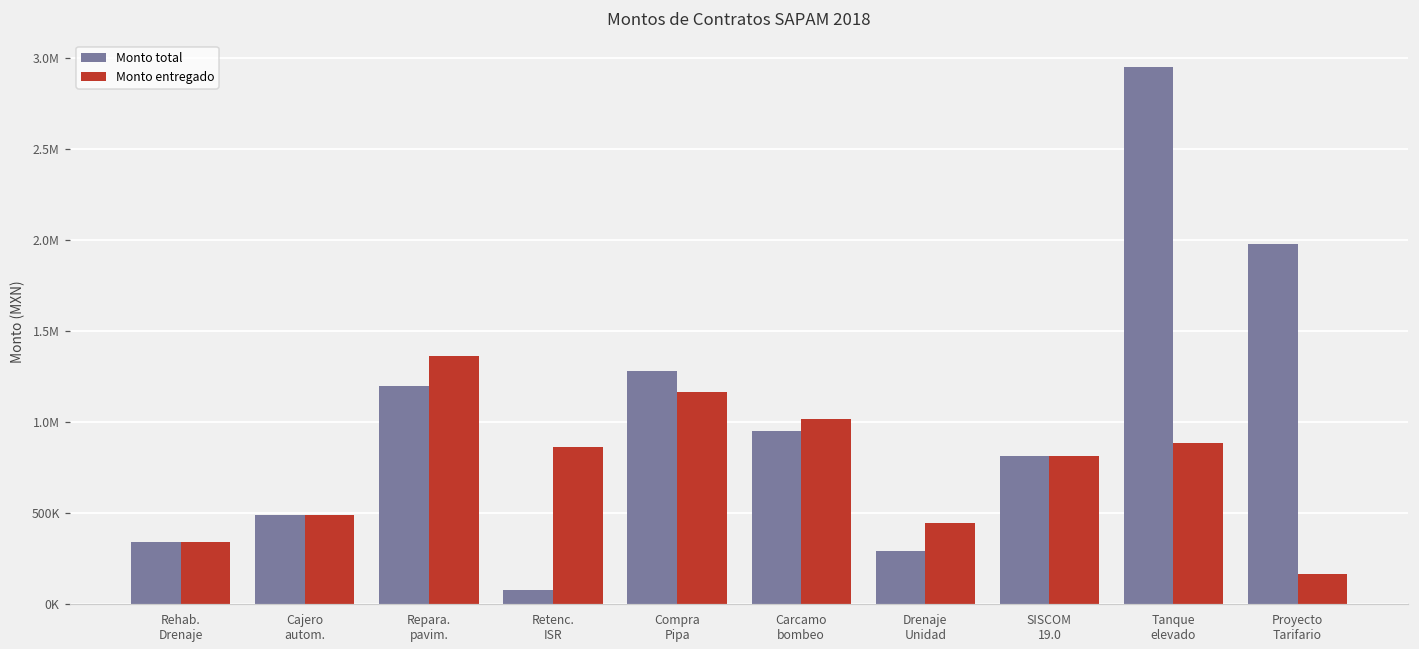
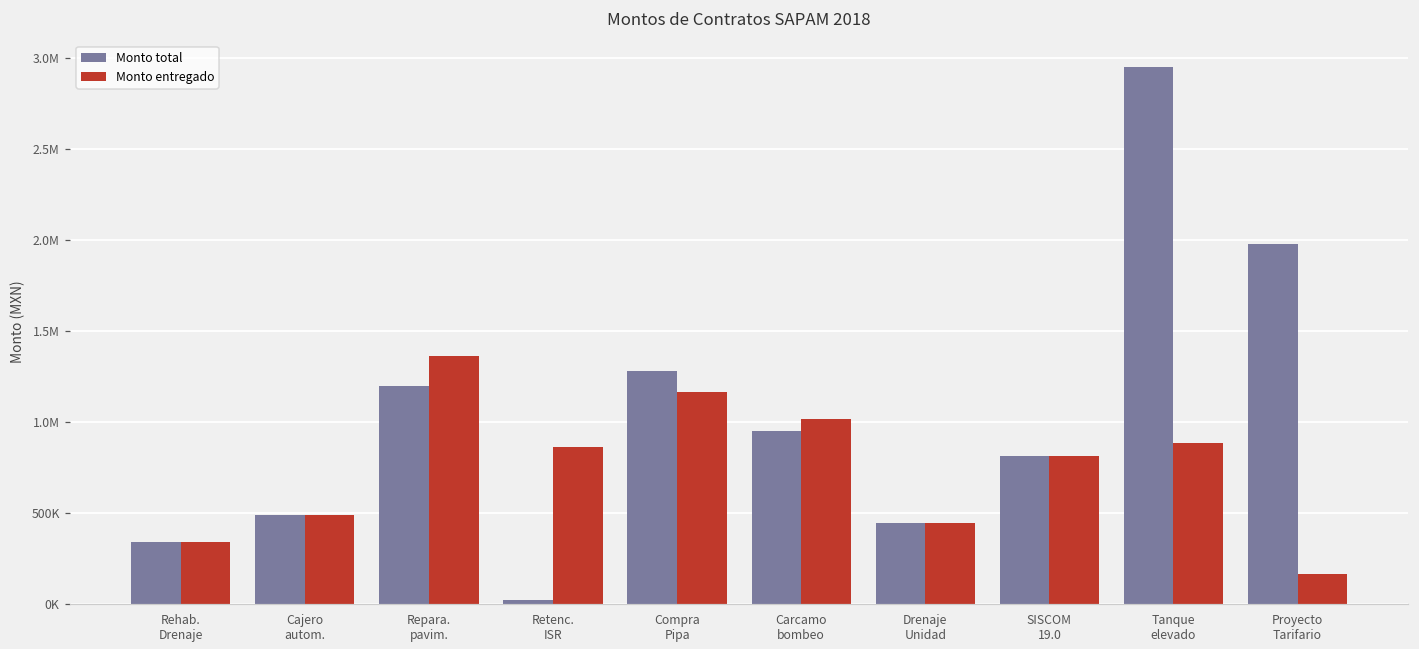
Monto total, Retenc. ISR: 80000 -> 20000
Monto total, Drenaje Unidad: 290000 -> 450000
